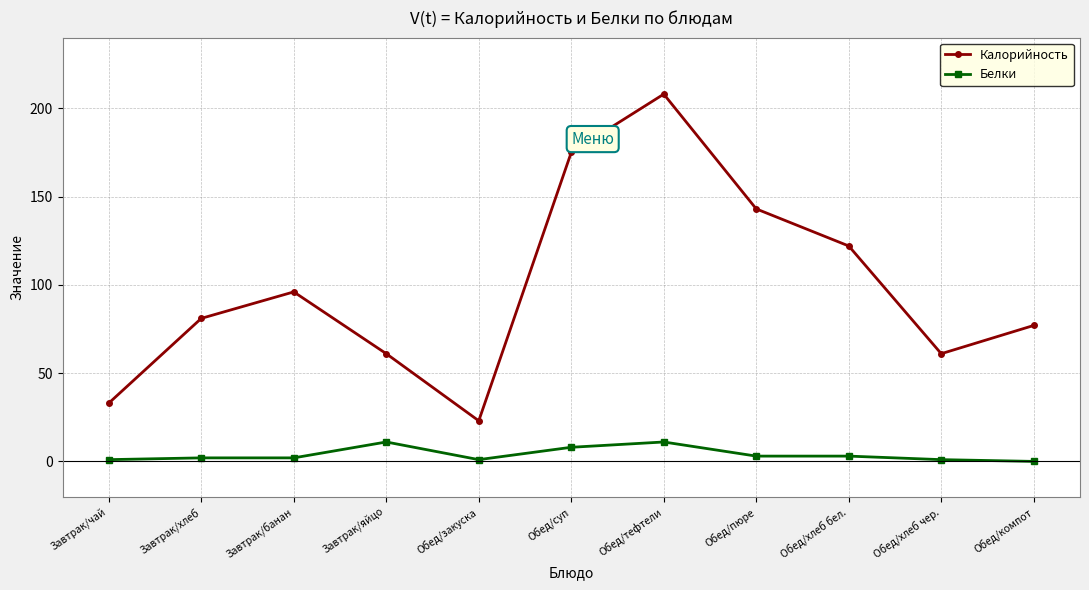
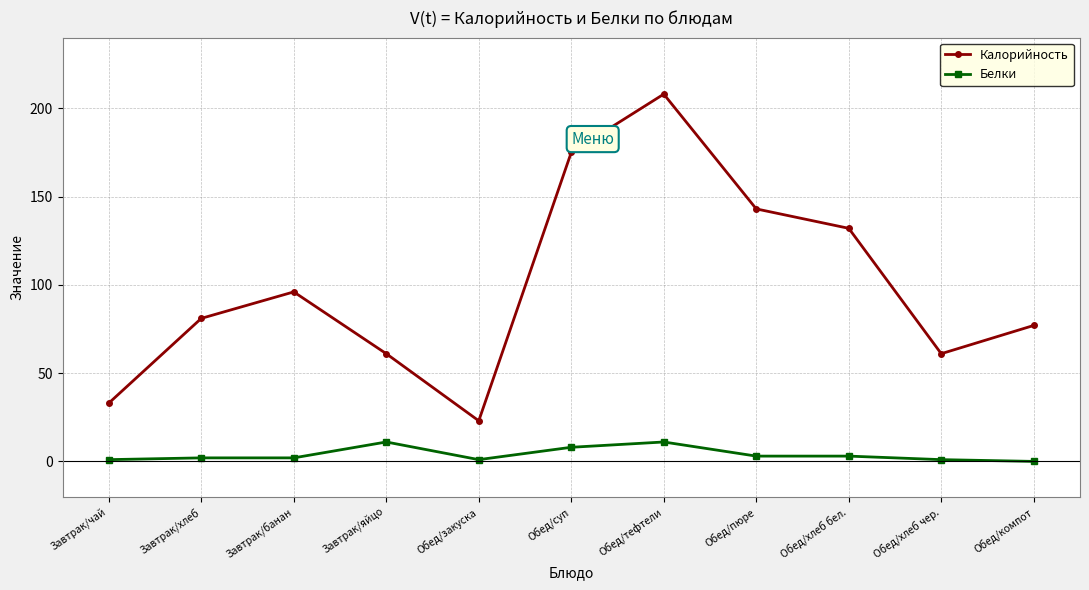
Калорийность, Обед/хлеб бел.: 122 -> 132
